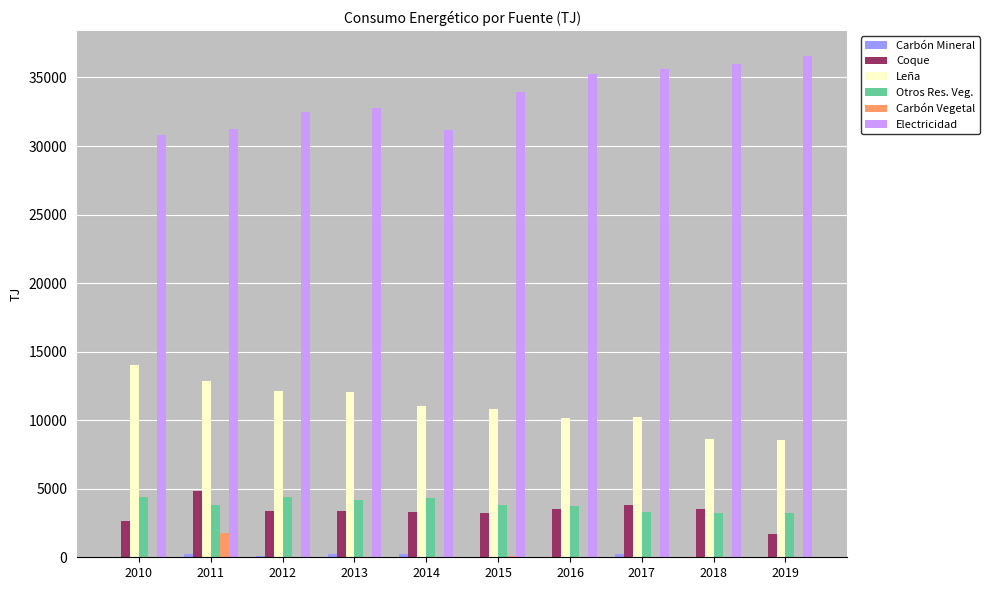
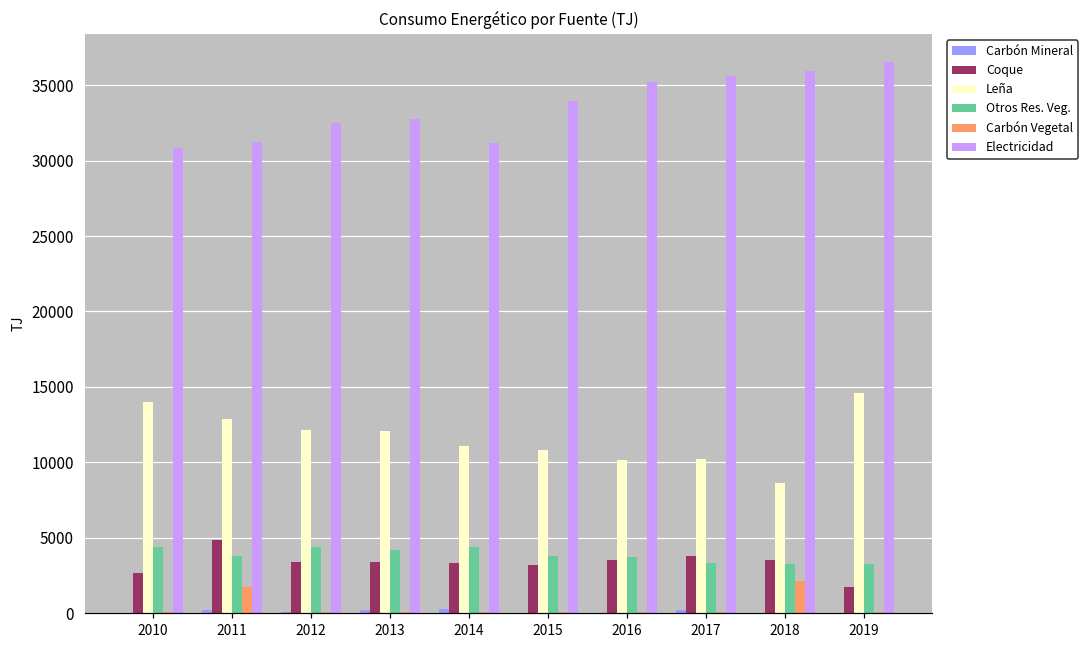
Carbón Vegetal, 2018: 0 -> 2100
Leña, 2019: 8600 -> 14600
